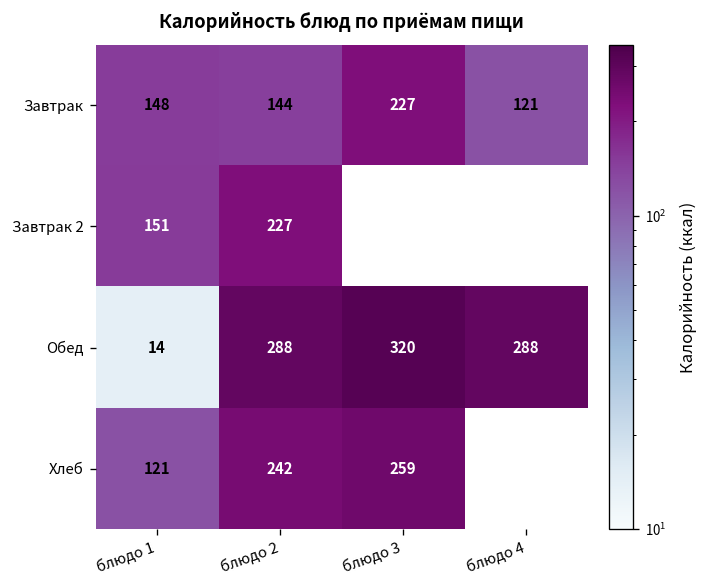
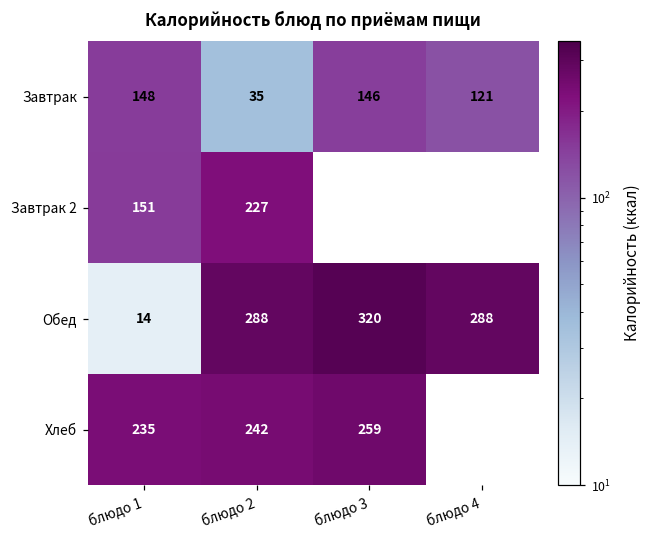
Завтрак, блюдо 2: 144 -> 35
Завтрак, блюдо 3: 227 -> 146
Хлеб, блюдо 1: 121 -> 235
